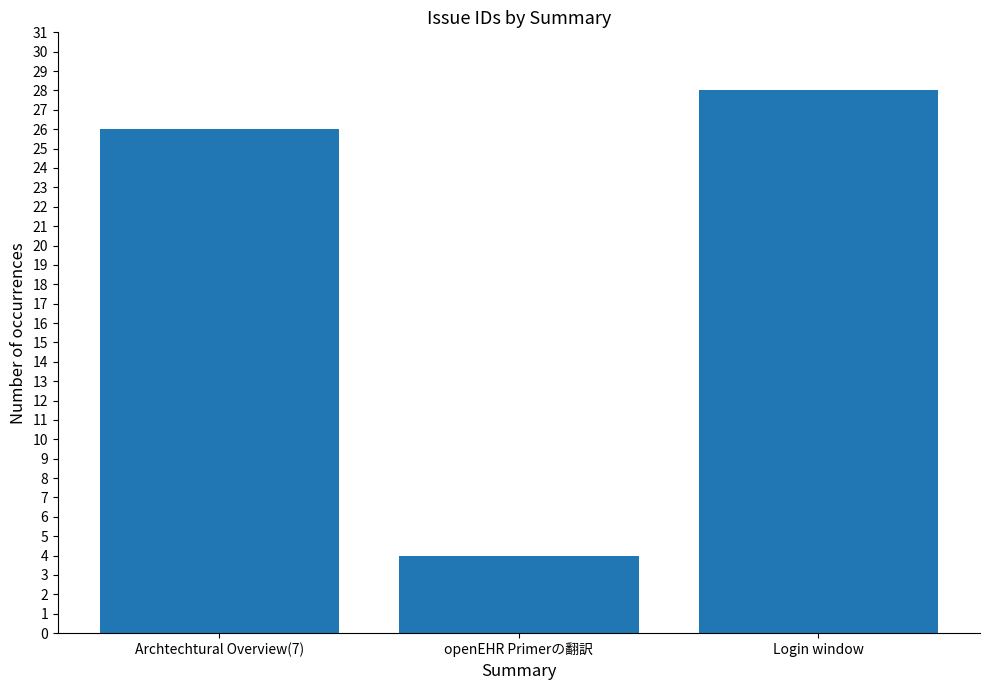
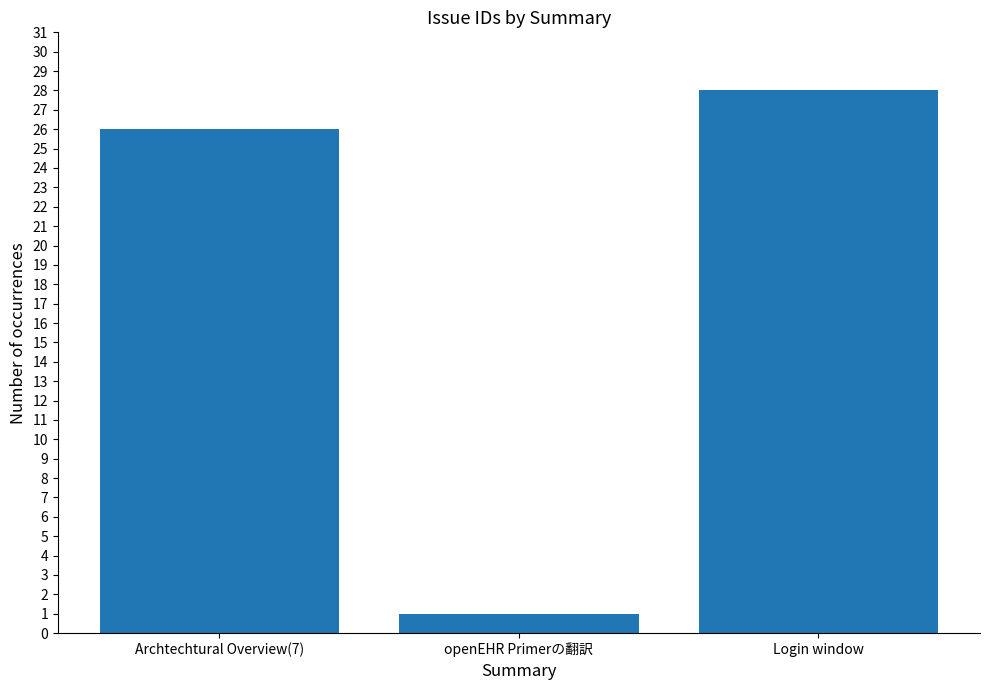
openEHR Primerの翻訳: 4 -> 1
